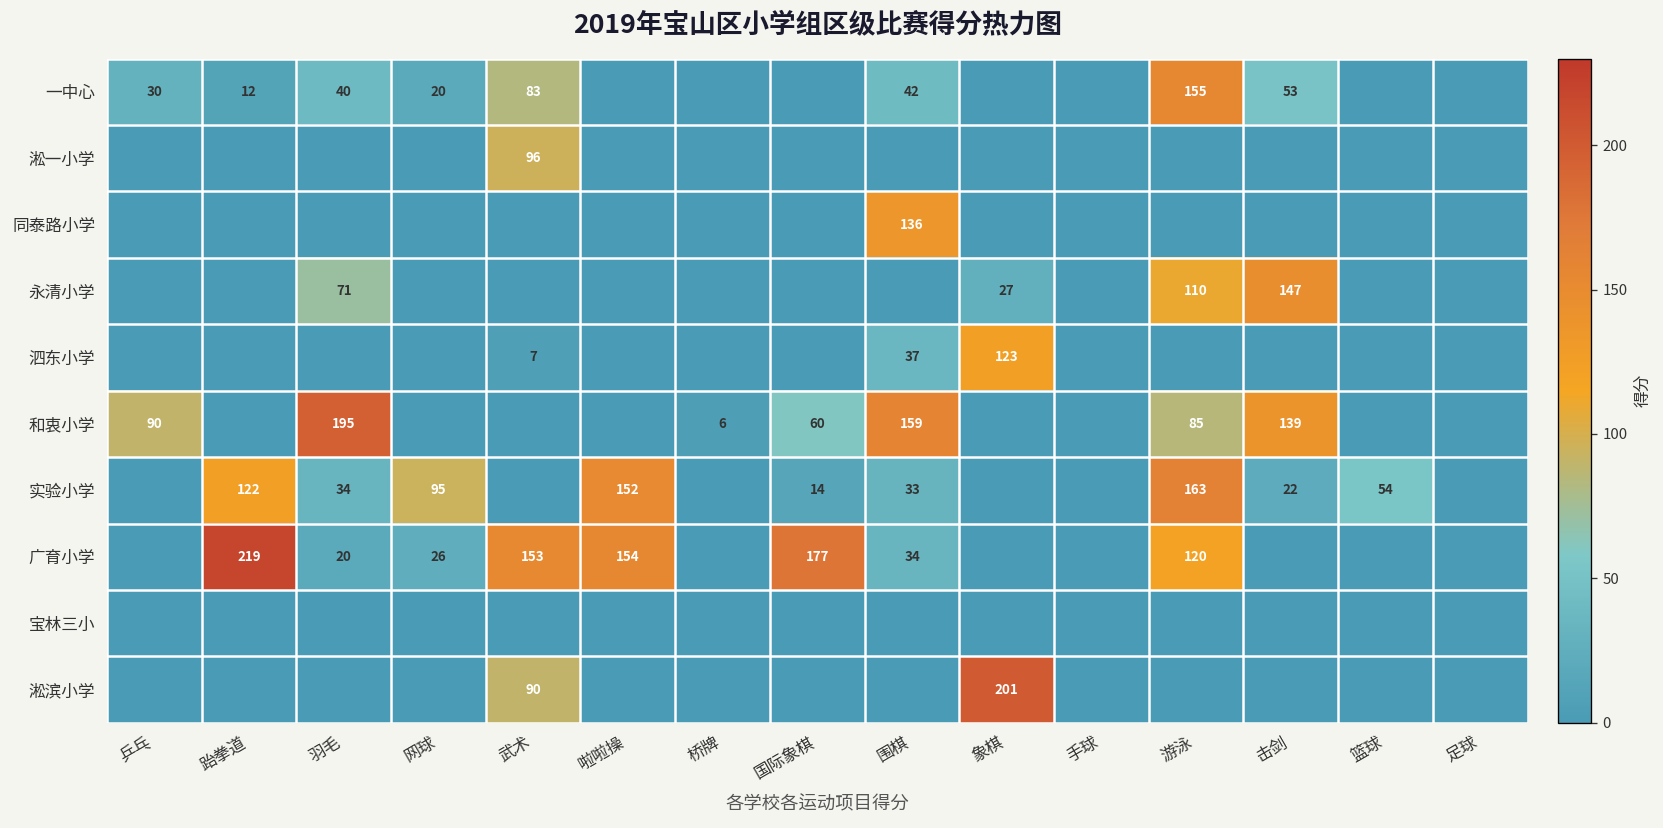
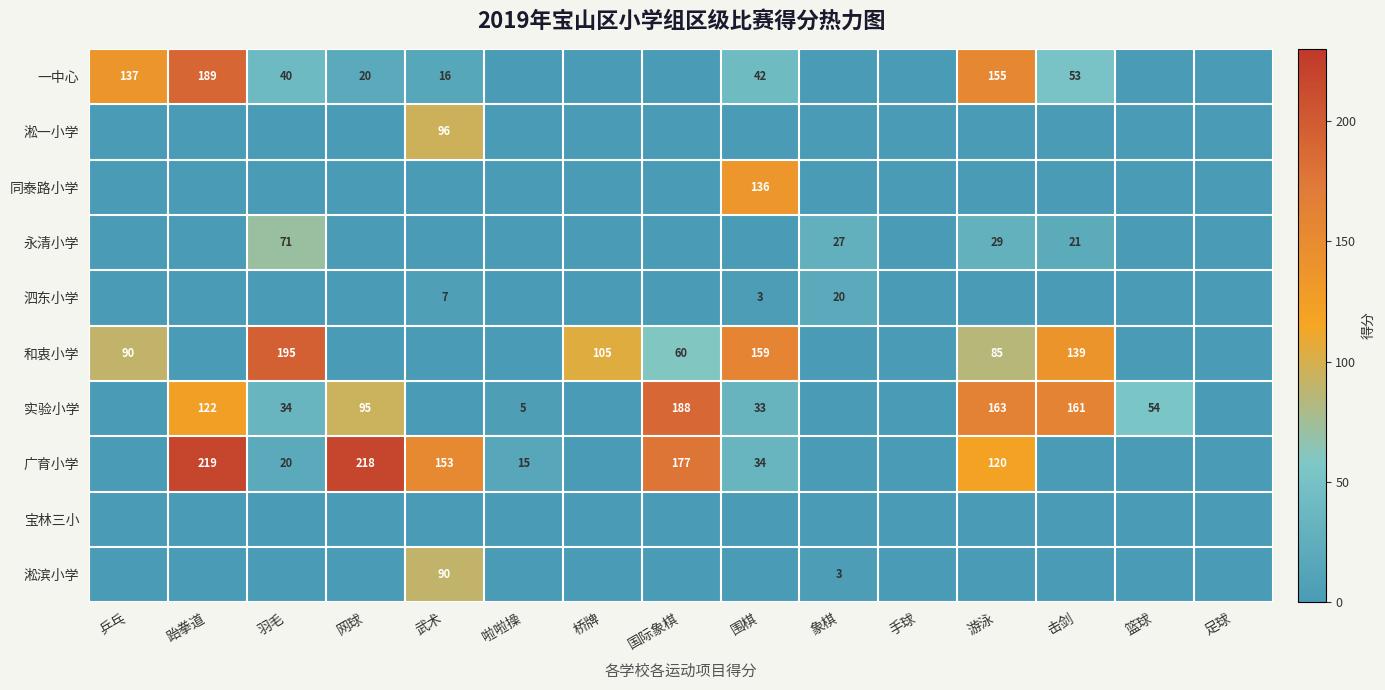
一中心, 乒乓: 30 -> 137
一中心, 跆拳道: 12 -> 189
一中心, 武术: 83 -> 16
永清小学, 游泳: 110 -> 29
永清小学, 击剑: 147 -> 21
泗东小学, 围棋: 37 -> 3
泗东小学, 象棋: 123 -> 20
和衷小学, 桥牌: 6 -> 105
实验小学, 啦啦操: 152 -> 5
实验小学, 国际象棋: 14 -> 188
实验小学, 击剑: 22 -> 161
广育小学, 网球: 26 -> 218
广育小学, 啦啦操: 154 -> 15
淞滨小学, 象棋: 201 -> 3
